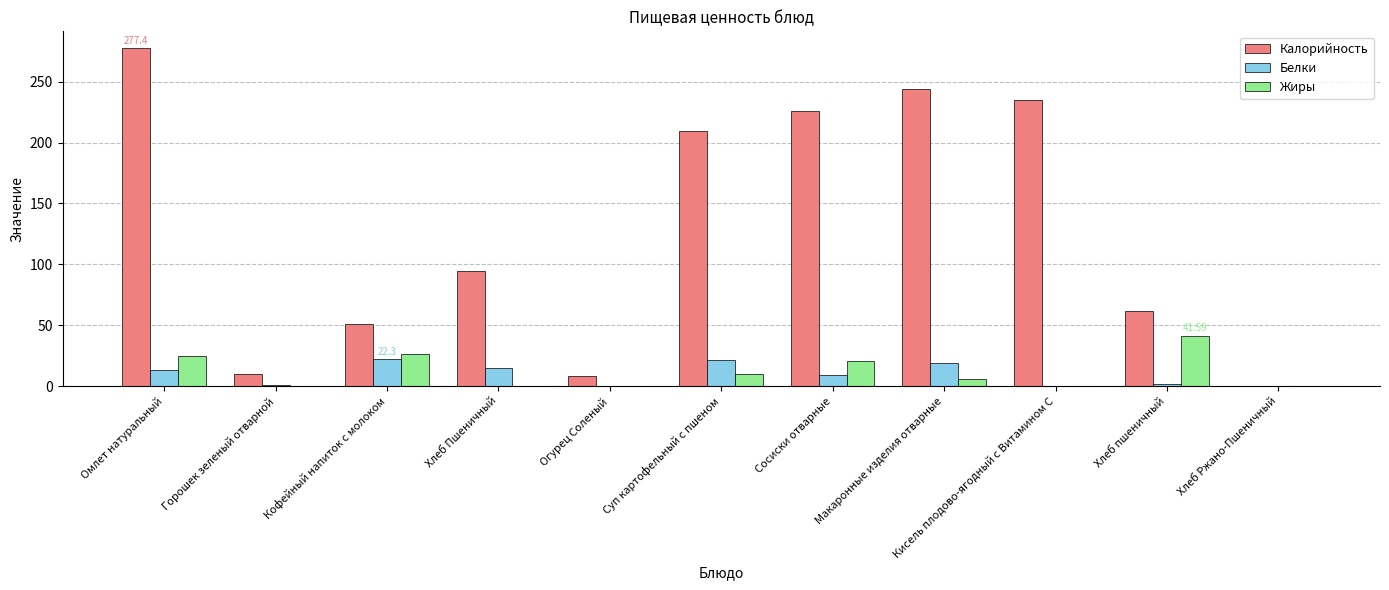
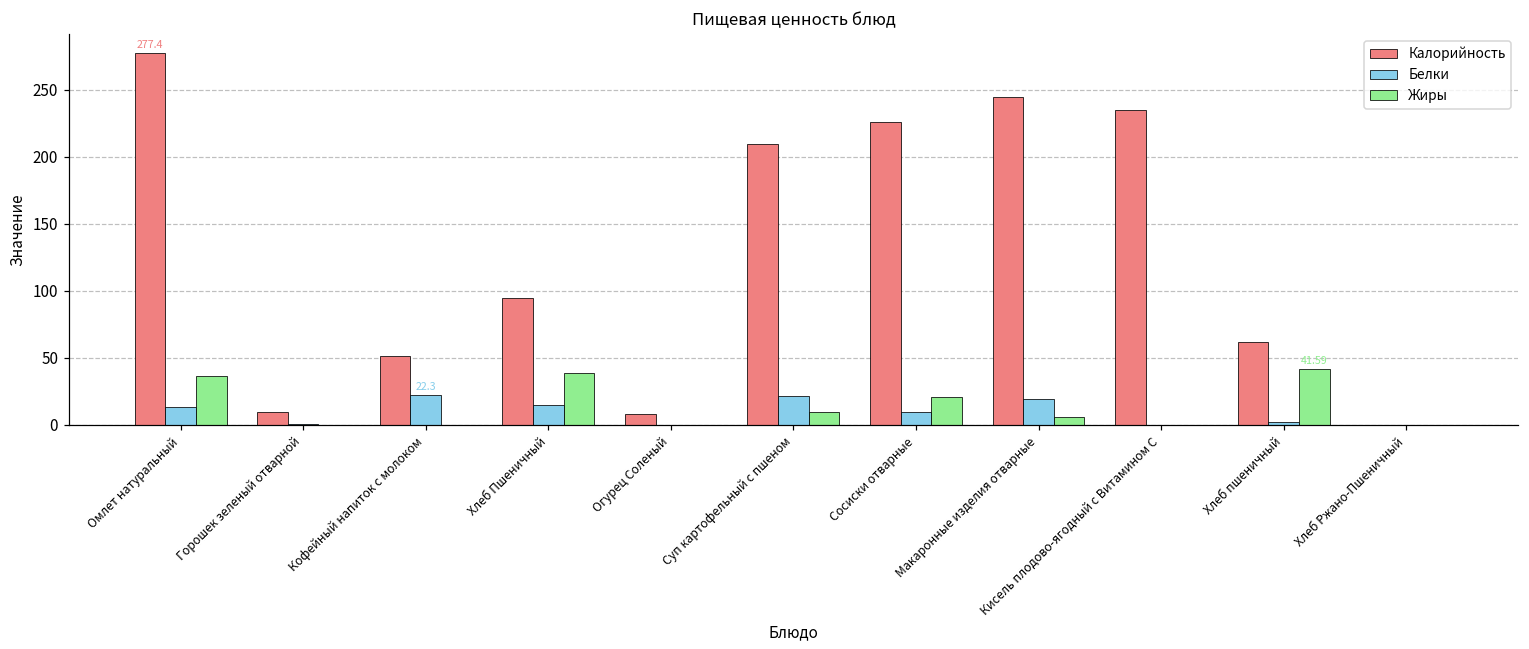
Жиры, Омлет натуральный: 24 -> 36
Жиры, Кофейный напиток с молоком: 26 -> 0
Жиры, Хлеб Пшеничный: 0 -> 39
